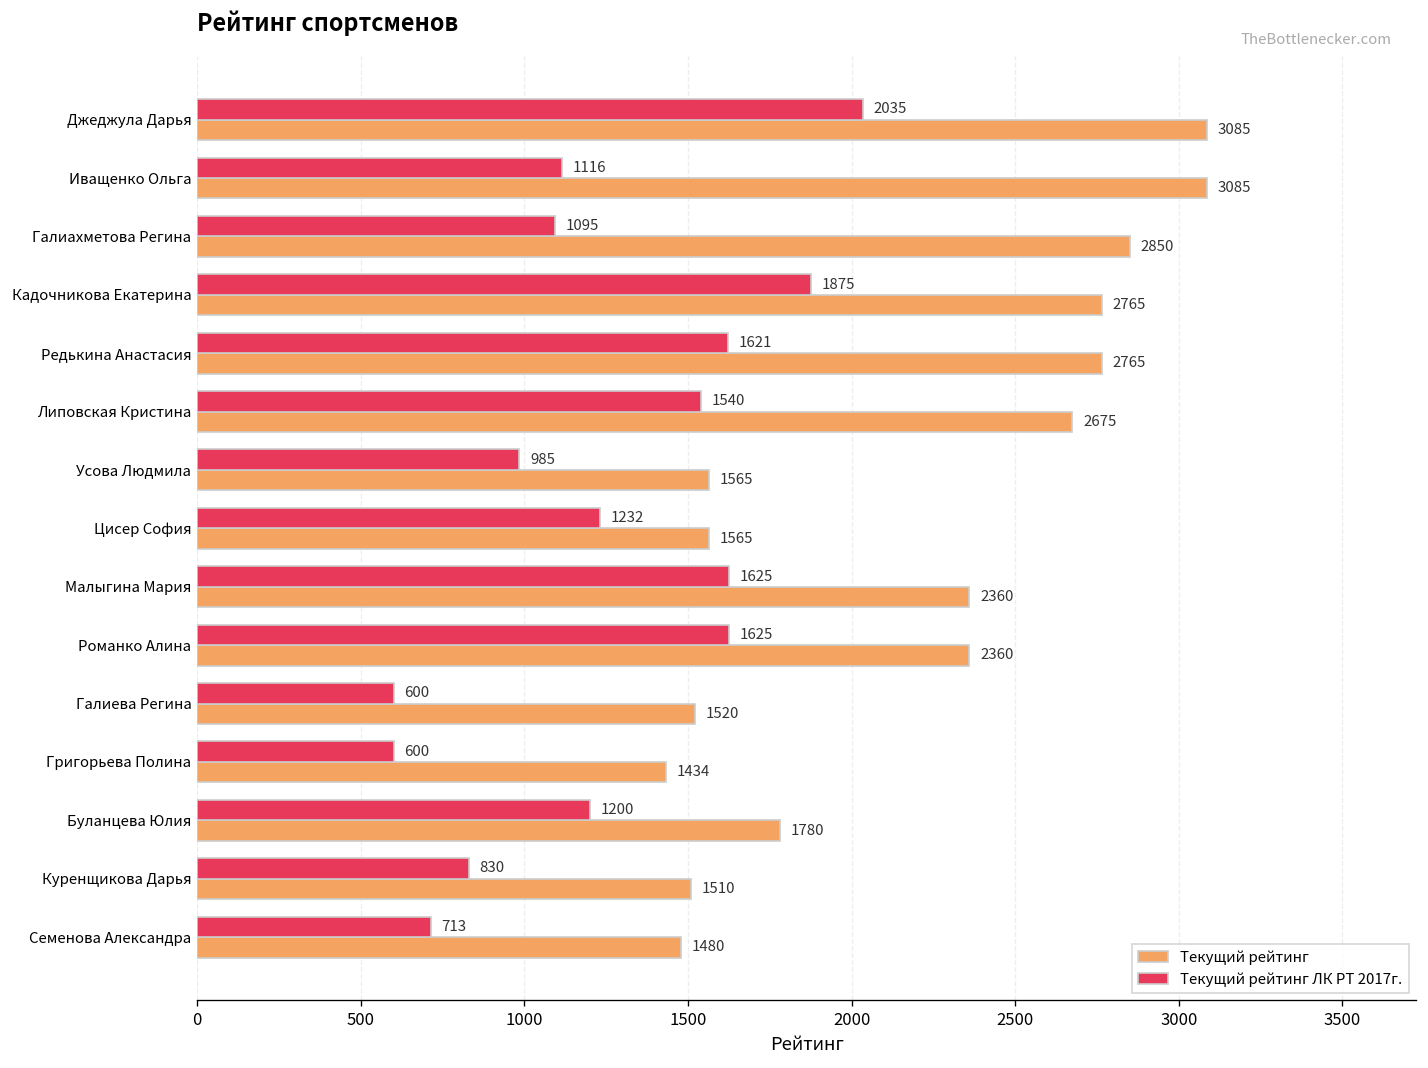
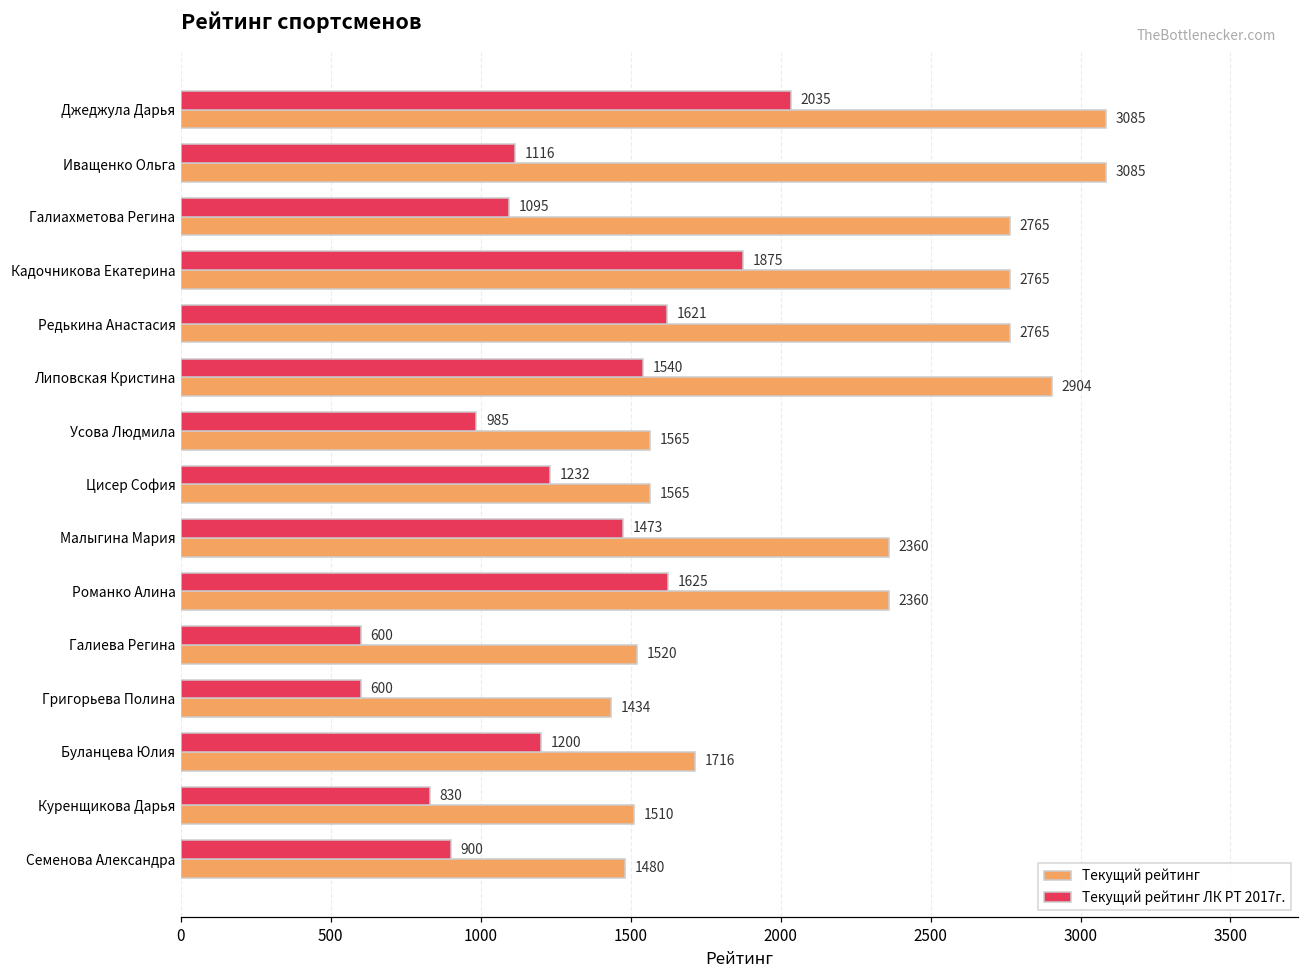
Текущий рейтинг, Галиахметова Регина: 2850 -> 2765
Текущий рейтинг, Липовская Кристина: 2675 -> 2904
Текущий рейтинг ЛК РТ 2017г., Малыгина Мария: 1625 -> 1473
Текущий рейтинг, Буланцева Юлия: 1780 -> 1716
Текущий рейтинг ЛК РТ 2017г., Семенова Александра: 713 -> 900
